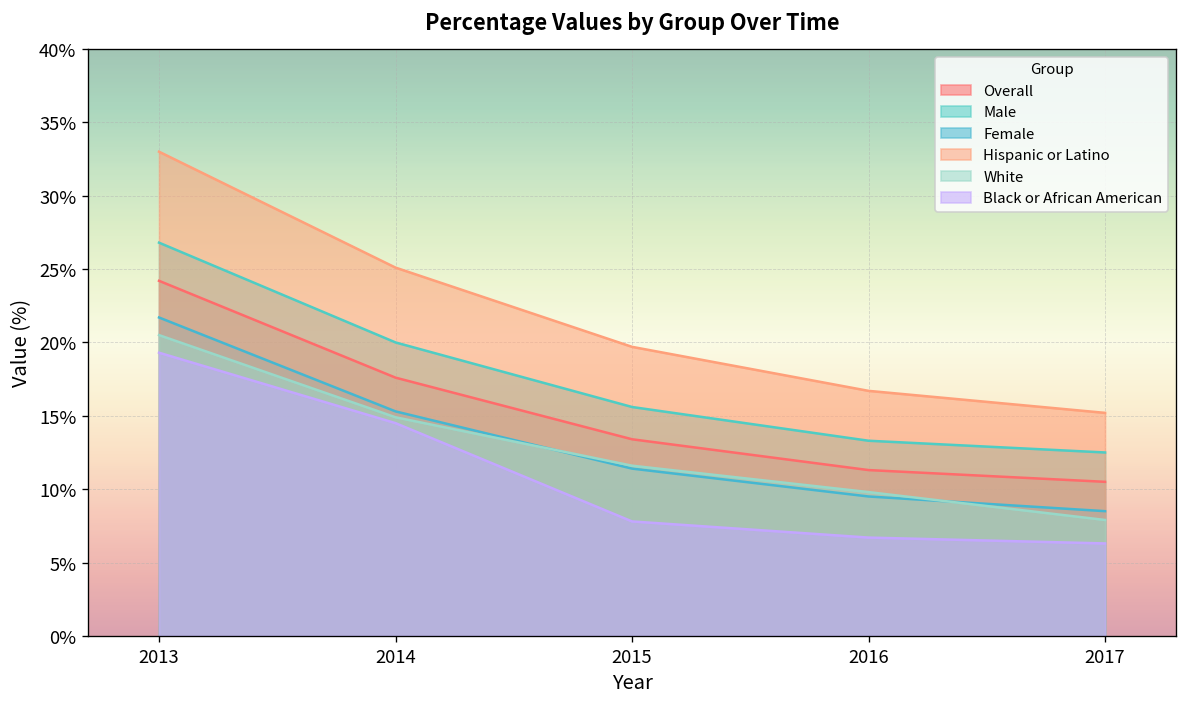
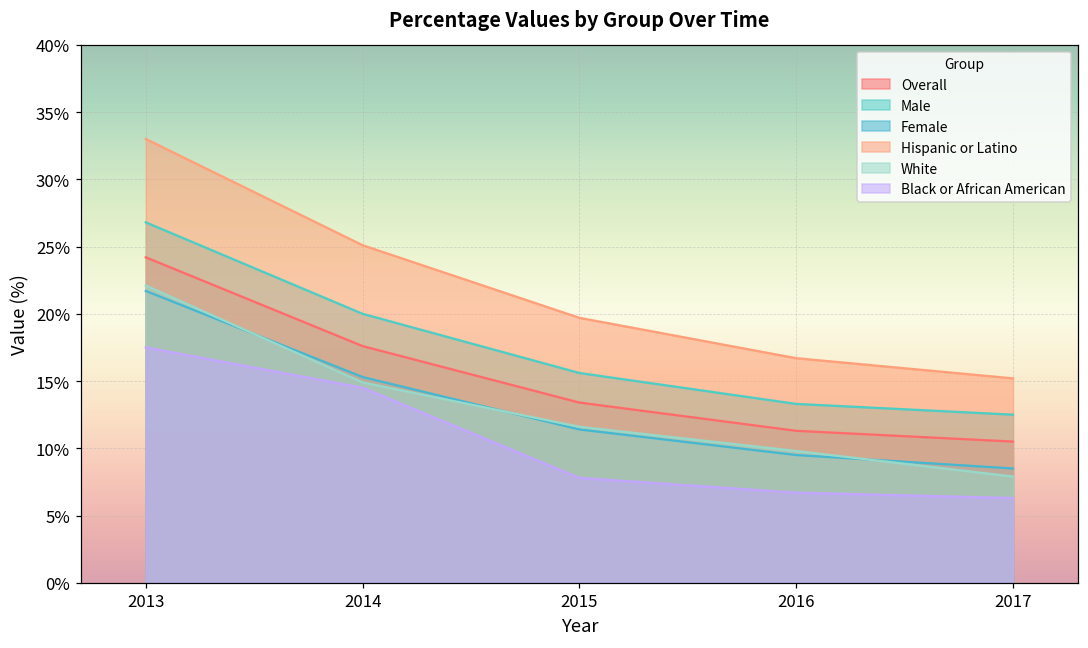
White, 2013: 20.5% -> 22.1%
Black or African American, 2013: 19.3% -> 17.5%
